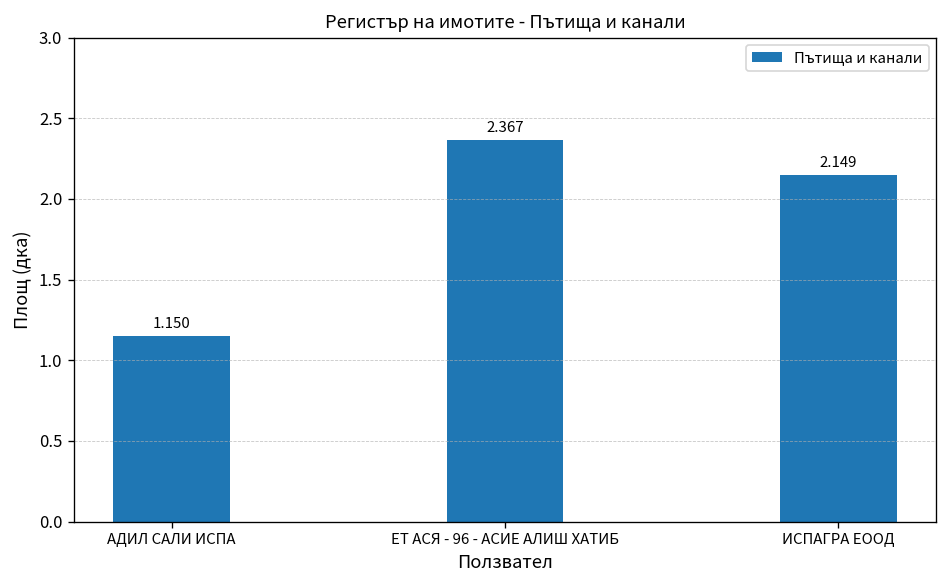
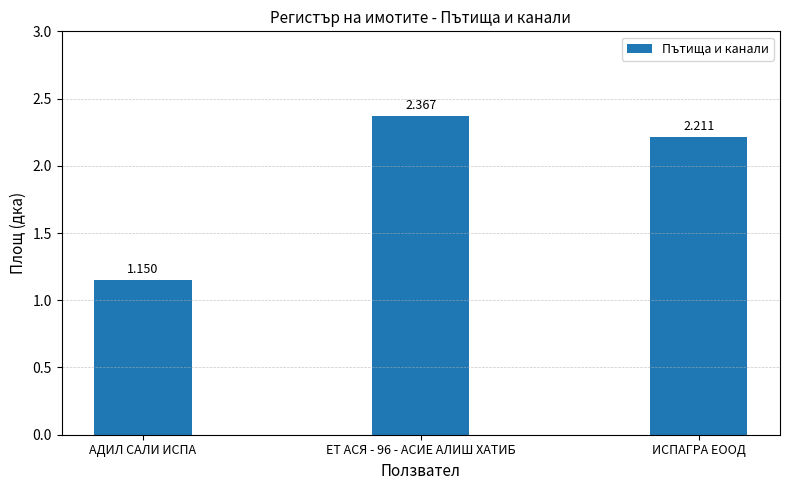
ИСПАГРА ЕООД: 2.149 -> 2.211
